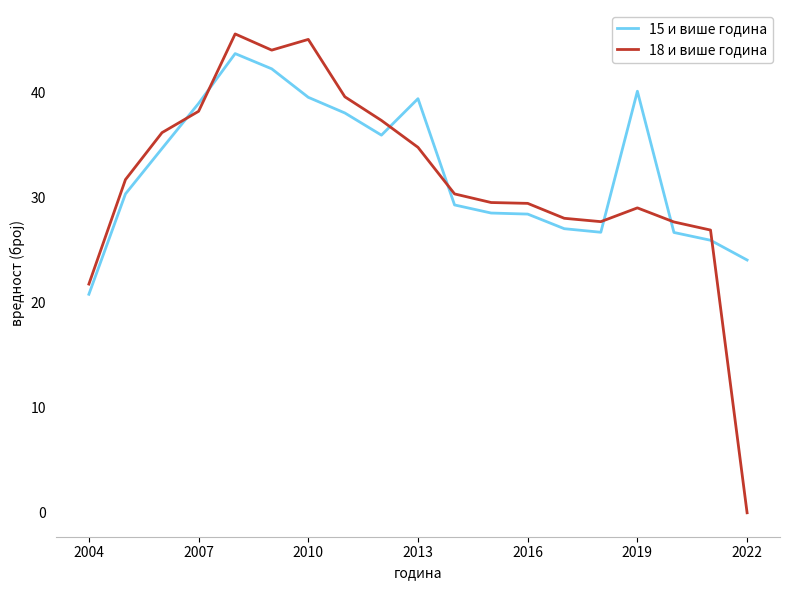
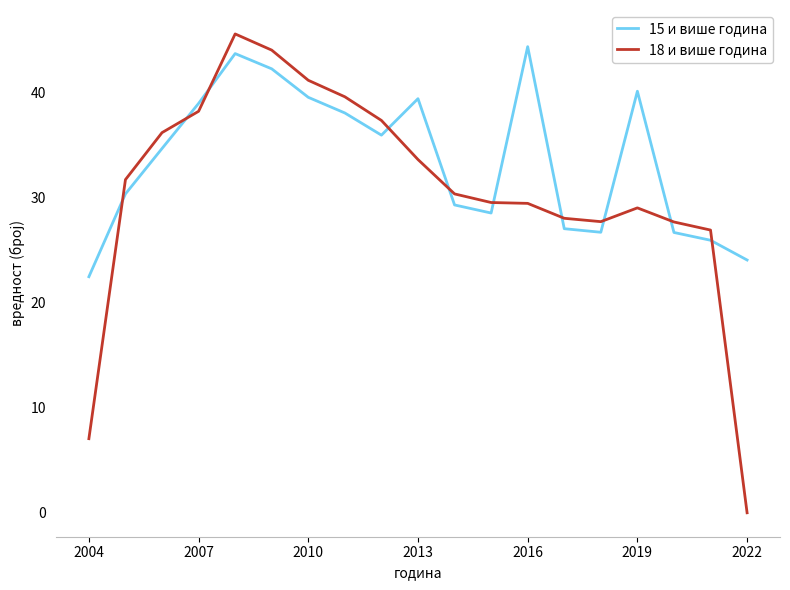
15 и више година, 2004: 20.8 -> 22.5
18 и више година, 2004: 21.8 -> 7.1
18 и више година, 2010: 45.0 -> 41.2
18 и више година, 2013: 34.8 -> 33.6
15 и више година, 2016: 28.4 -> 44.4
